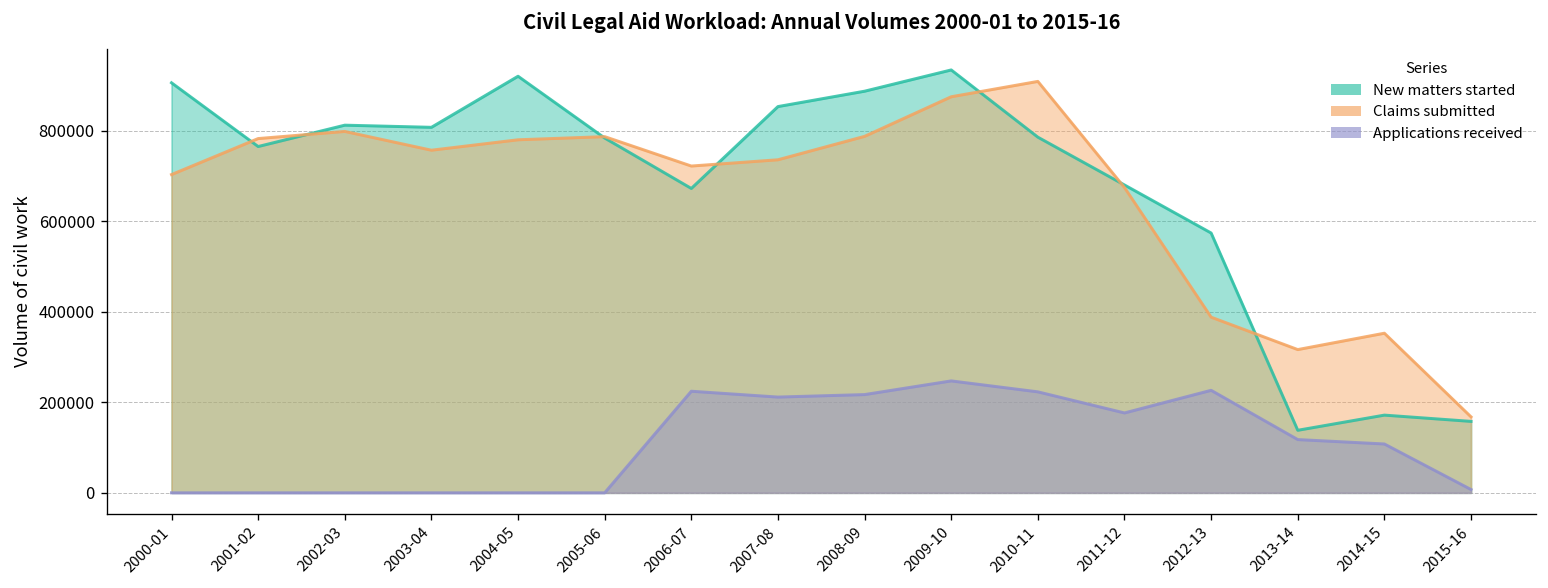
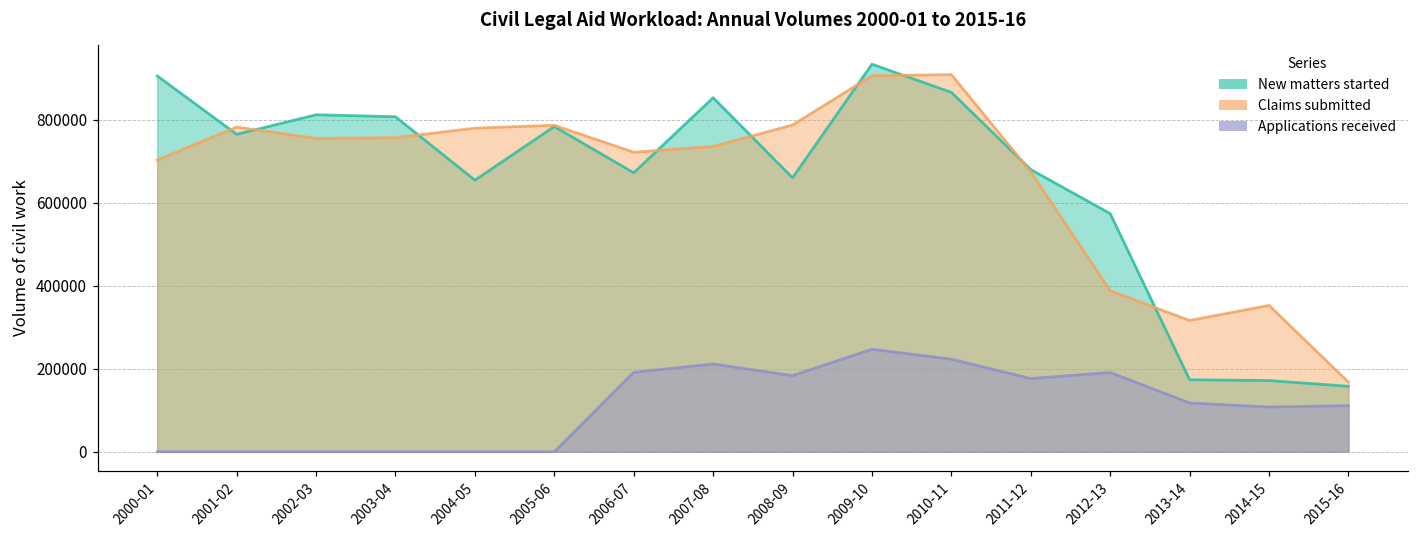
Claims submitted, 2002-03: 800000 -> 750000
New matters started, 2004-05: 920000 -> 650000
Applications received, 2006-07: 220000 -> 190000
New matters started, 2008-09: 890000 -> 660000
Applications received, 2008-09: 220000 -> 180000
Claims submitted, 2009-10: 870000 -> 910000
New matters started, 2010-11: 790000 -> 870000
Applications received, 2012-13: 230000 -> 190000
New matters started, 2013-14: 140000 -> 170000
Applications received, 2015-16: 10000 -> 110000
